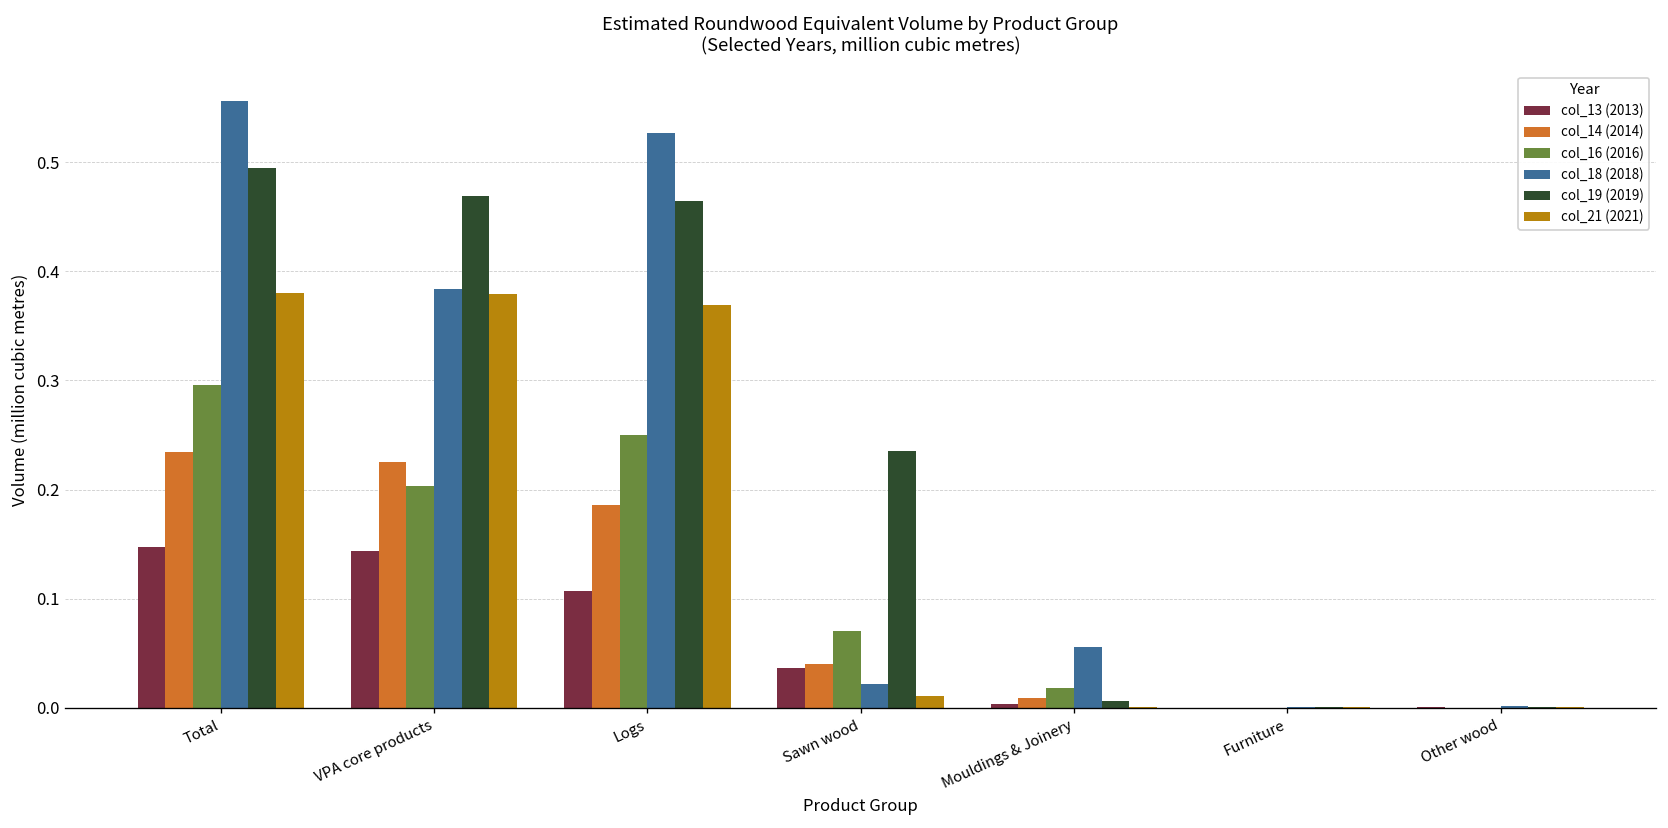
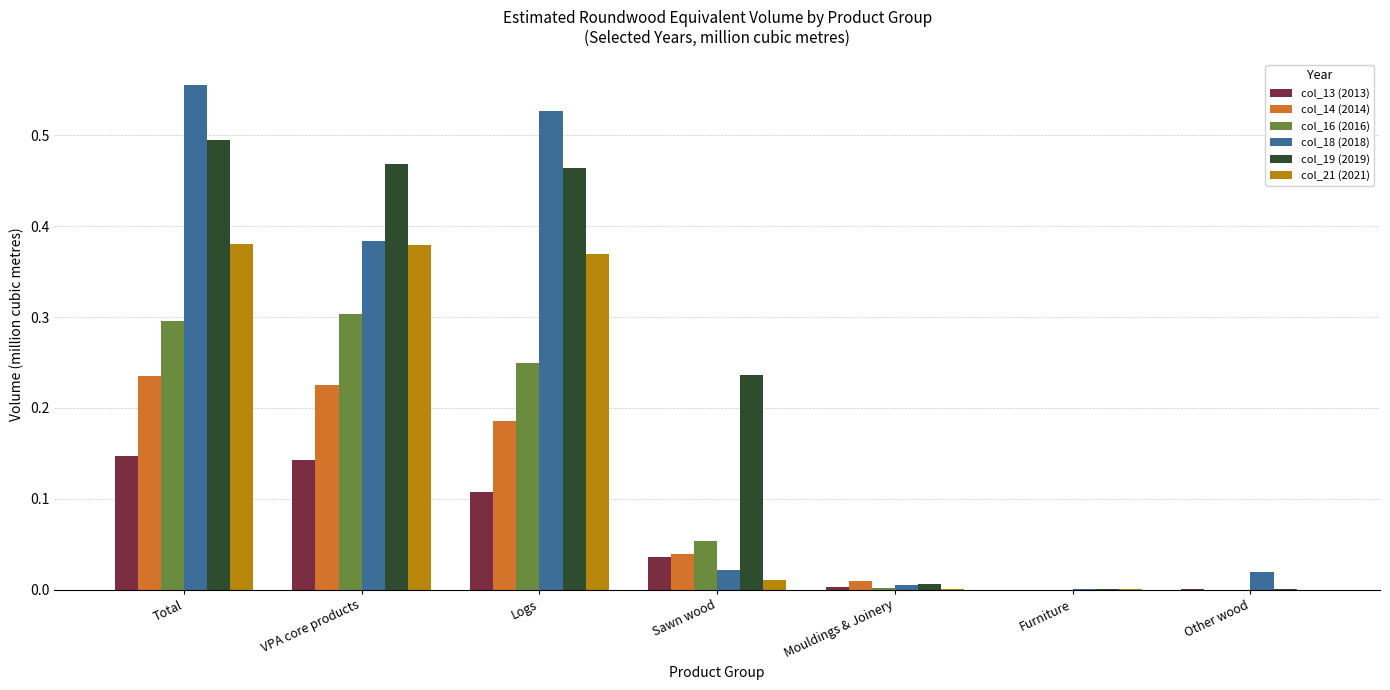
col_16 (2016), VPA core products: 0.20 -> 0.30
col_16 (2016), Sawn wood: 0.07 -> 0.05
col_16 (2016), Mouldings & Joinery: 0.02 -> 0.00
col_18 (2018), Mouldings & Joinery: 0.06 -> 0.01
col_18 (2018), Other wood: 0.00 -> 0.02
